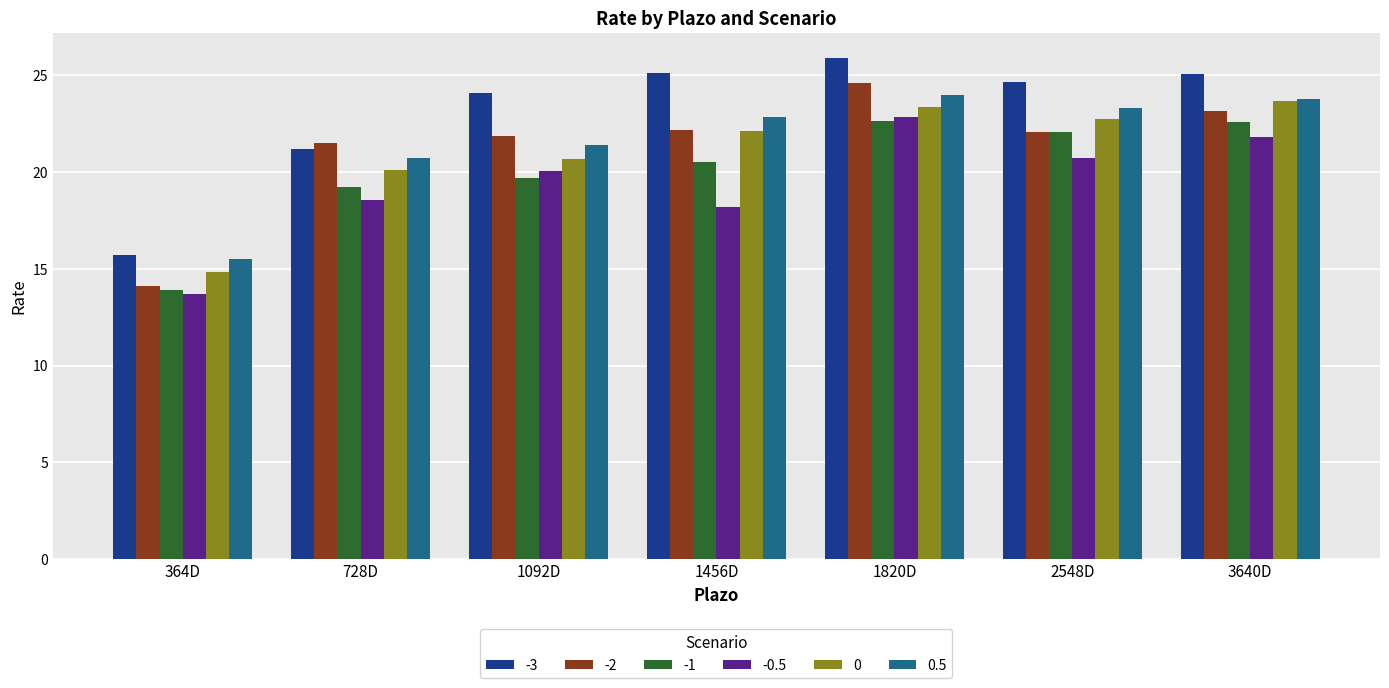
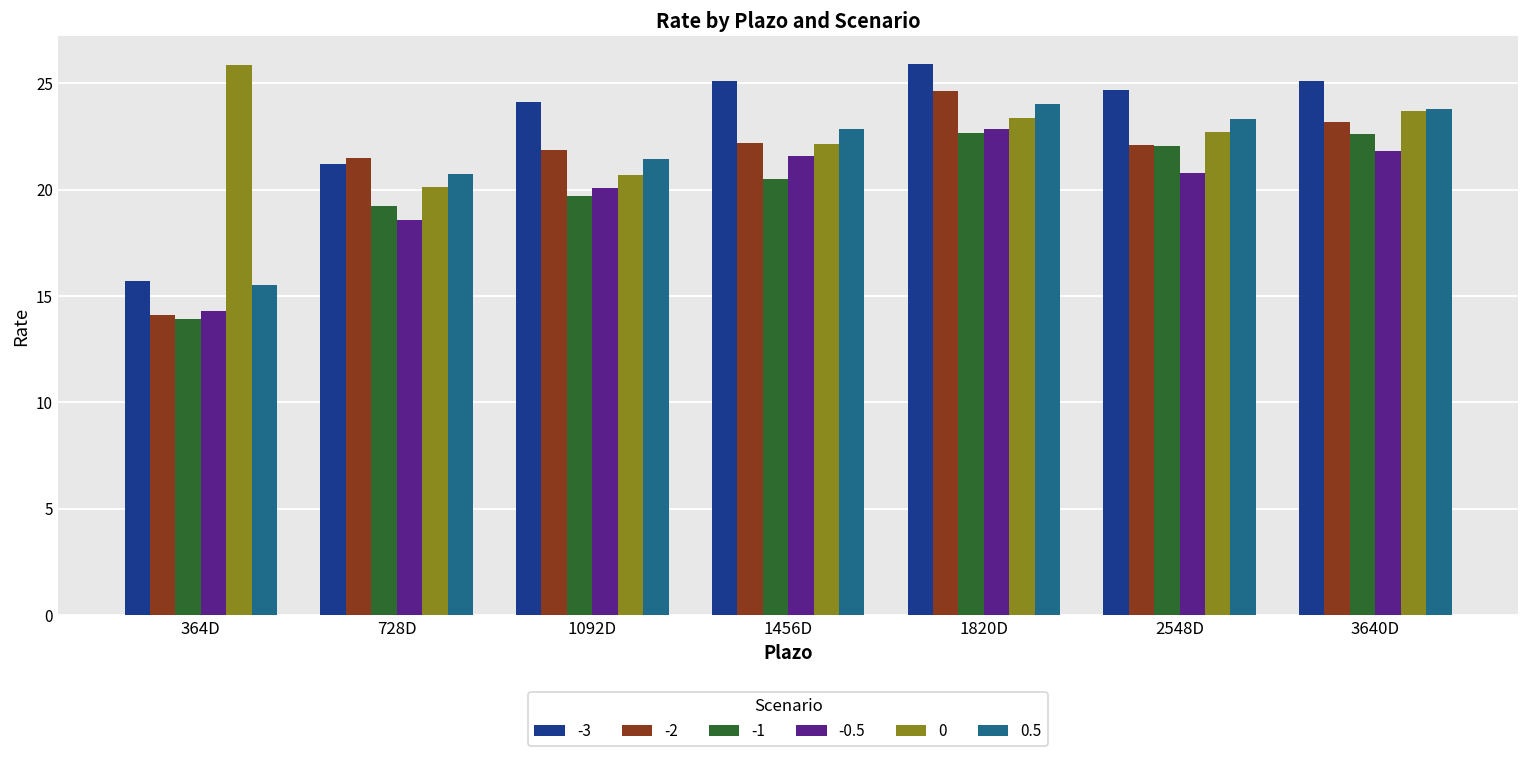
-0.5, 364D: 13.7 -> 14.3
0, 364D: 14.8 -> 25.9
-0.5, 1456D: 18.2 -> 21.6
